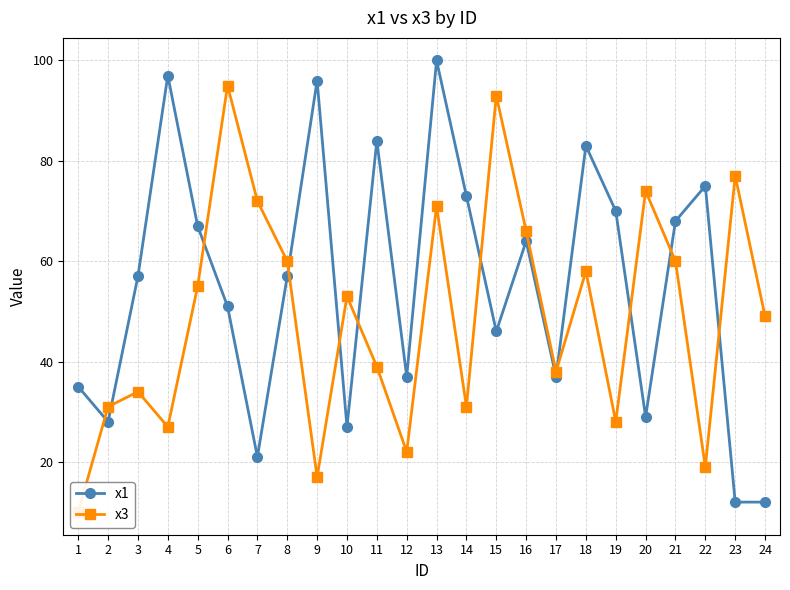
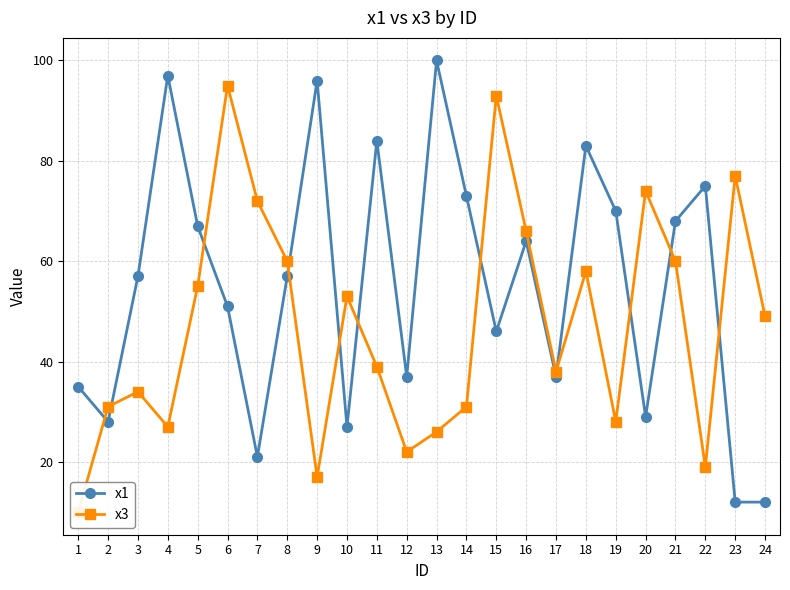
x3, 13: 71 -> 26
